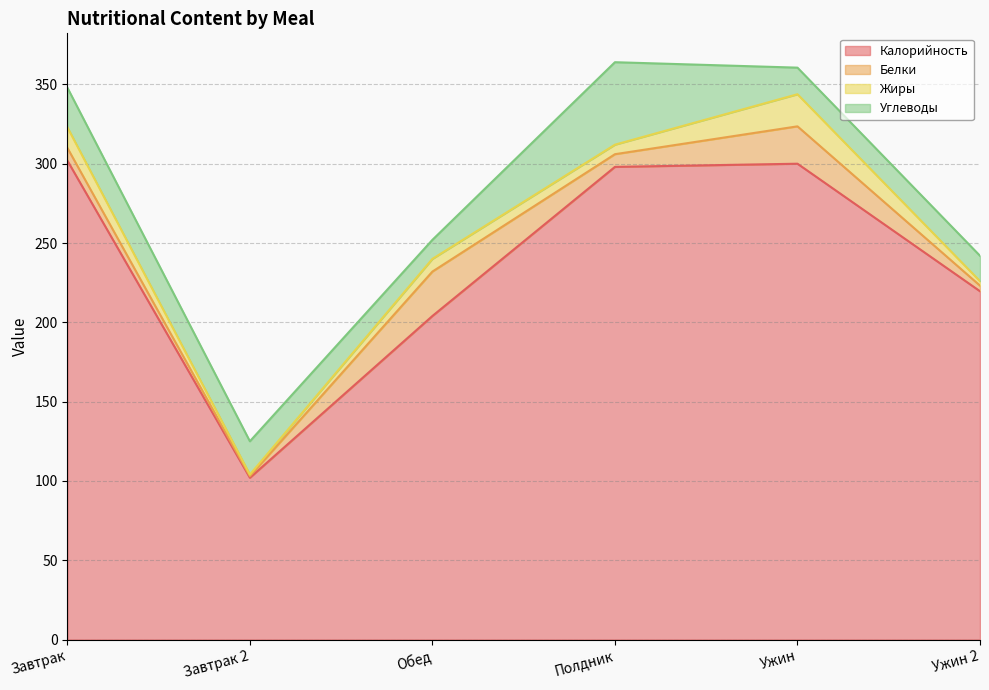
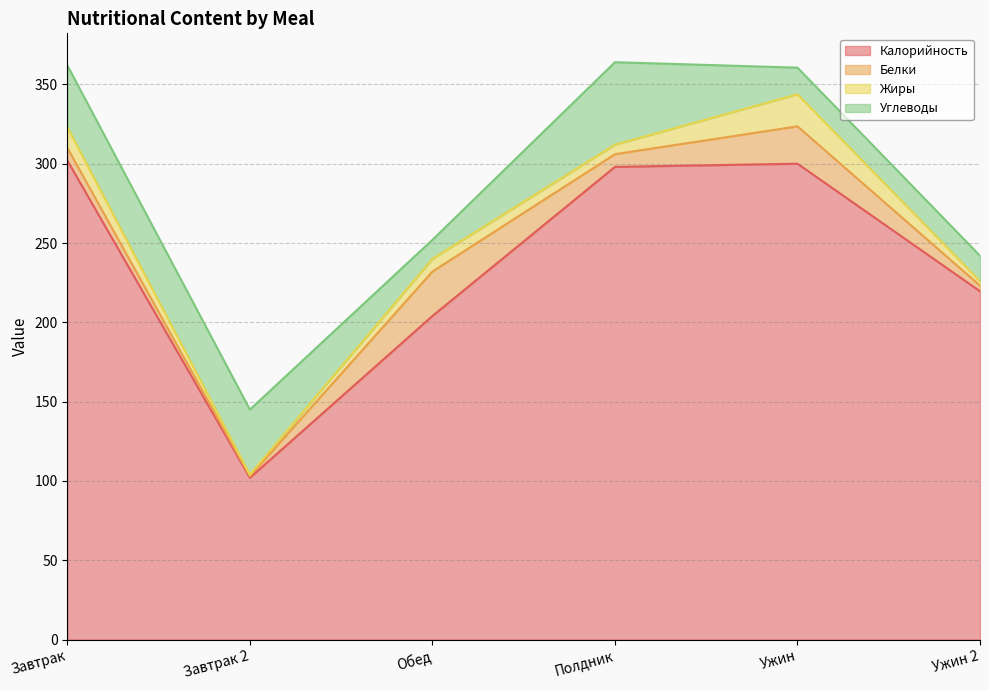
Углеводы, Завтрак: 25 -> 39
Углеводы, Завтрак 2: 21 -> 41
